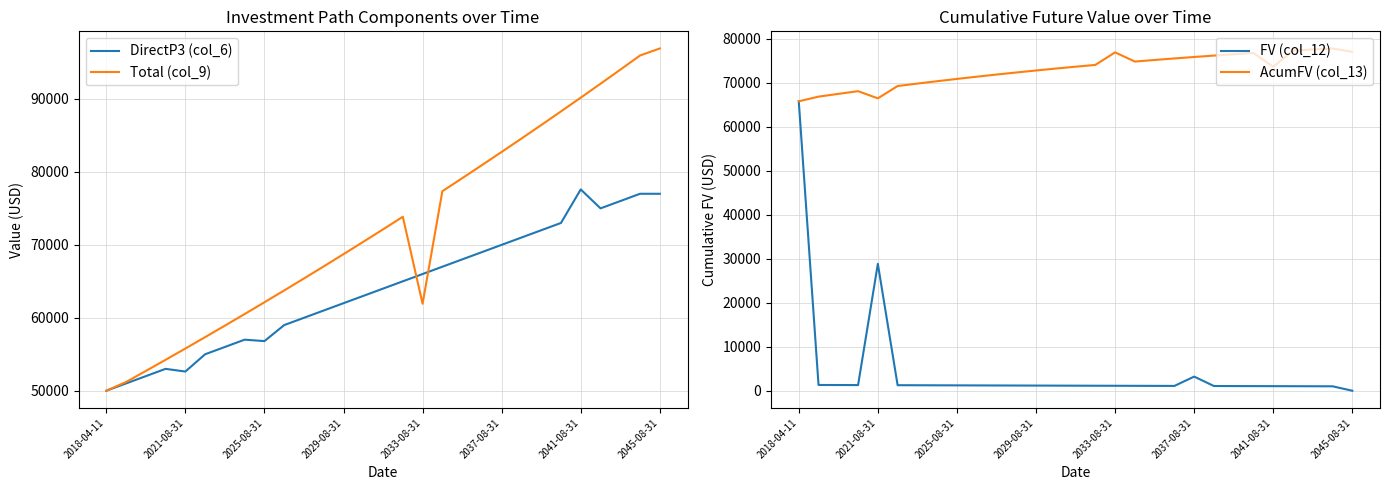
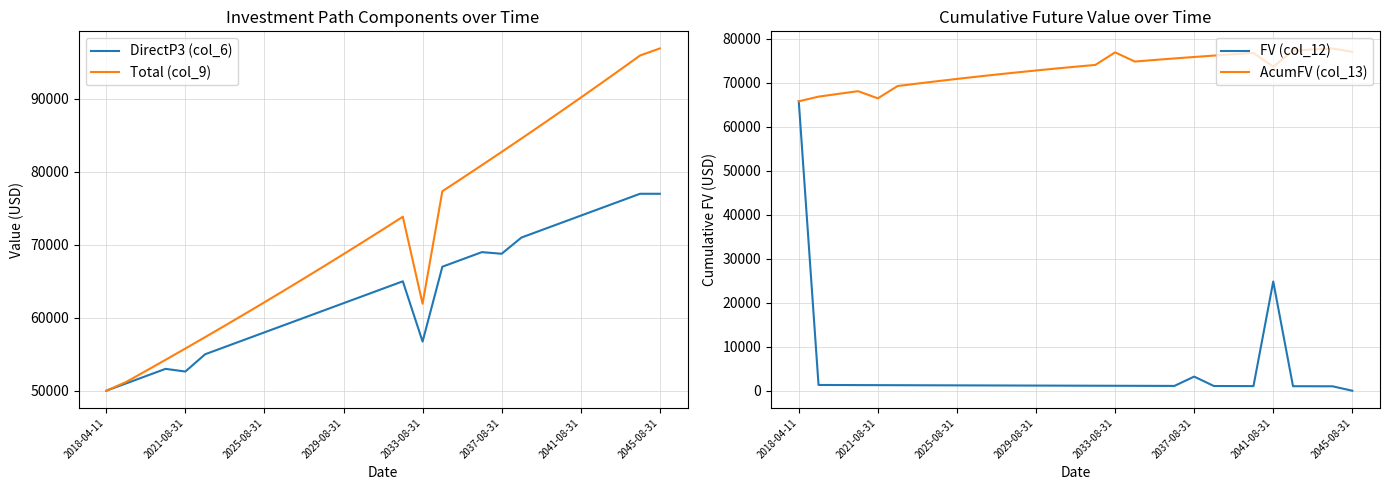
Investment Path Components over Time, DirectP3 (col_6), 2025-08-31: 57000 -> 58000
Investment Path Components over Time, DirectP3 (col_6), 2033-08-31: 66000 -> 57000
Investment Path Components over Time, DirectP3 (col_6), 2037-08-31: 70000 -> 69000
Investment Path Components over Time, DirectP3 (col_6), 2041-08-31: 78000 -> 74000
Cumulative Future Value over Time, FV (col_12), 2021-08-31: 29000 -> 1000
Cumulative Future Value over Time, FV (col_12), 2041-08-31: 1000 -> 25000
